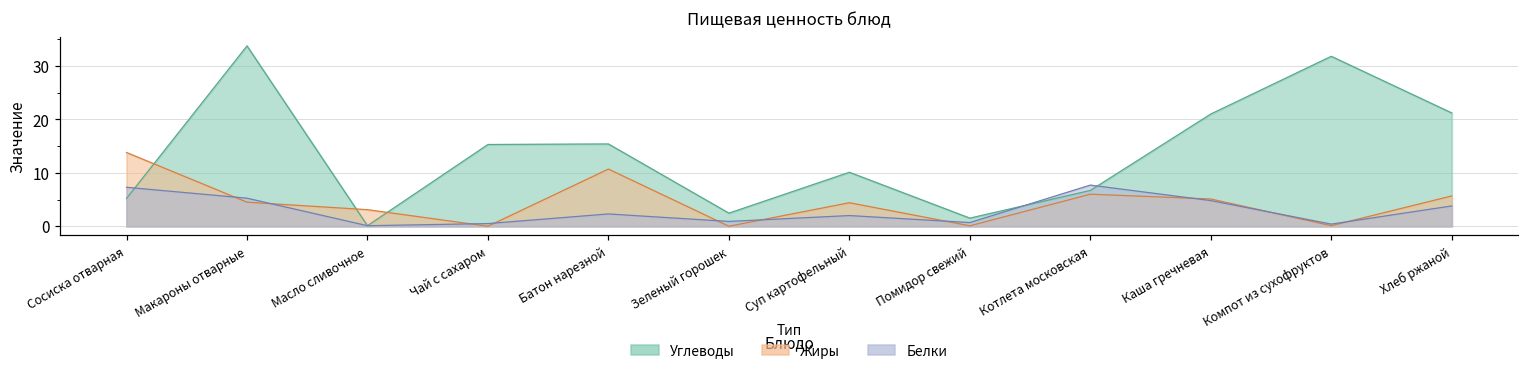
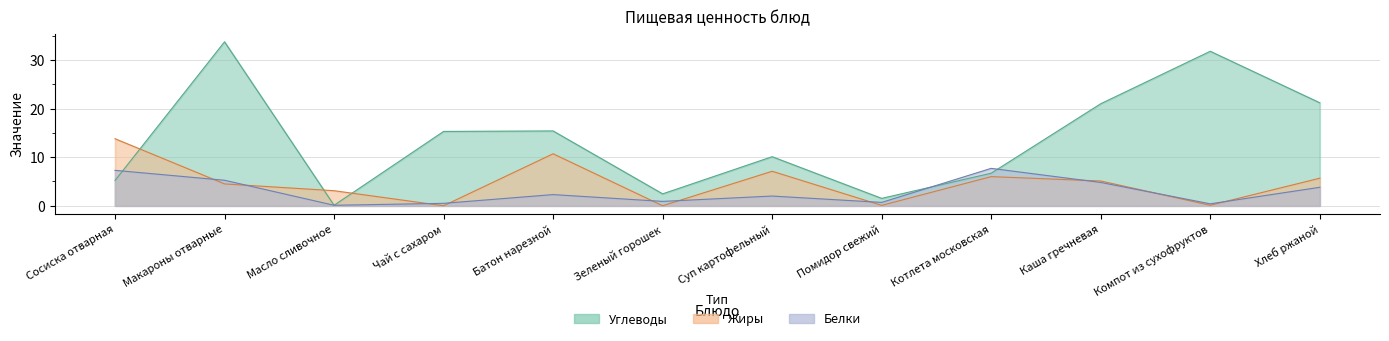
Жиры, Суп картофельный: 4 -> 7
